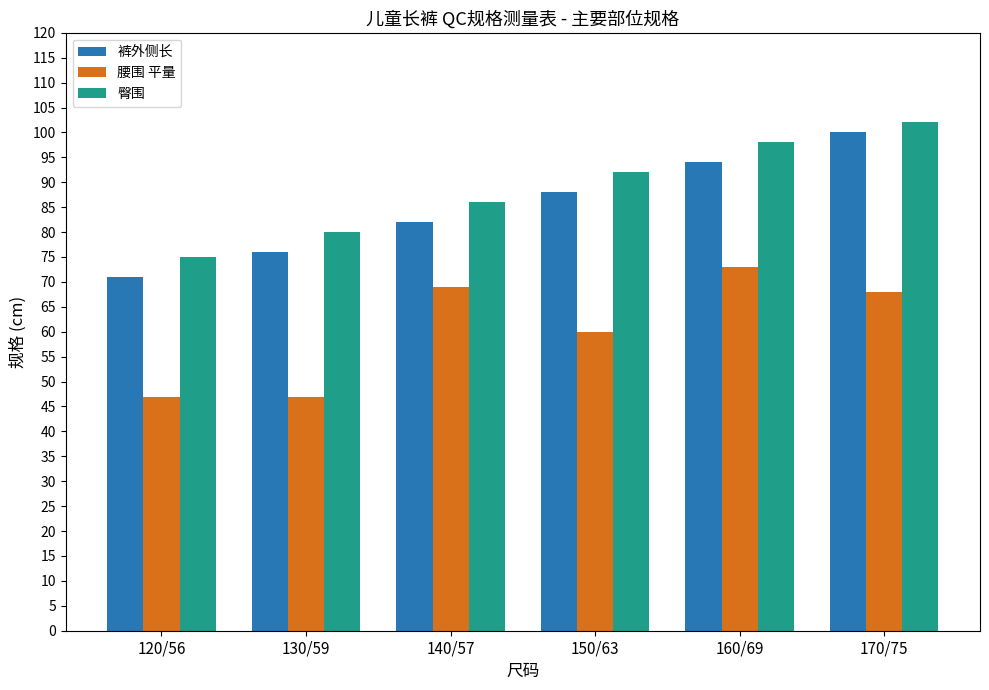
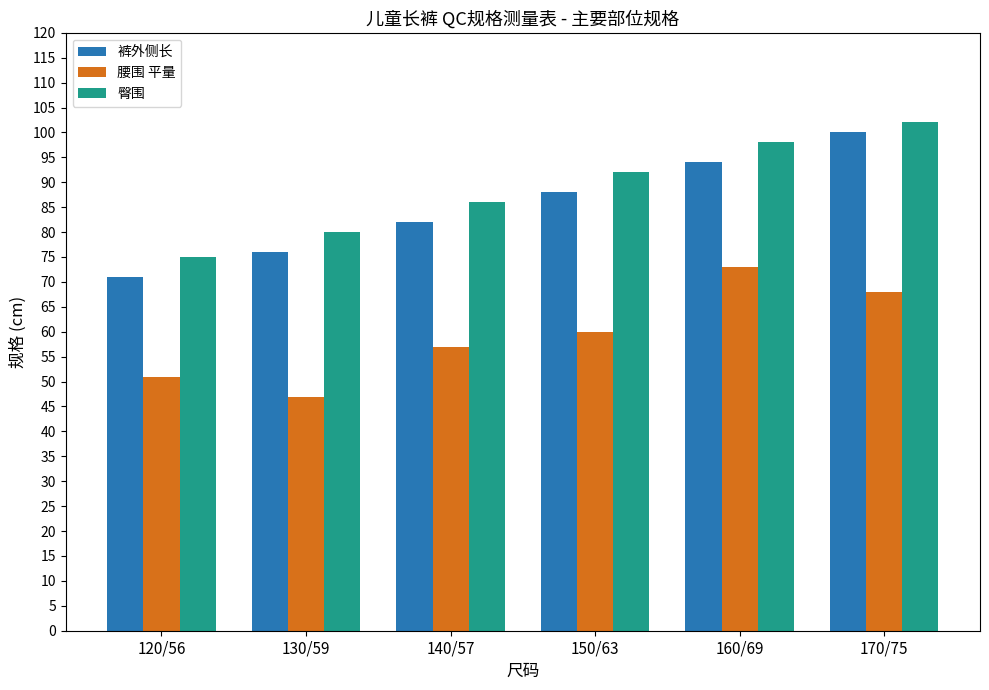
腰围 平量, 120/56: 47 -> 51
腰围 平量, 140/57: 69 -> 57
